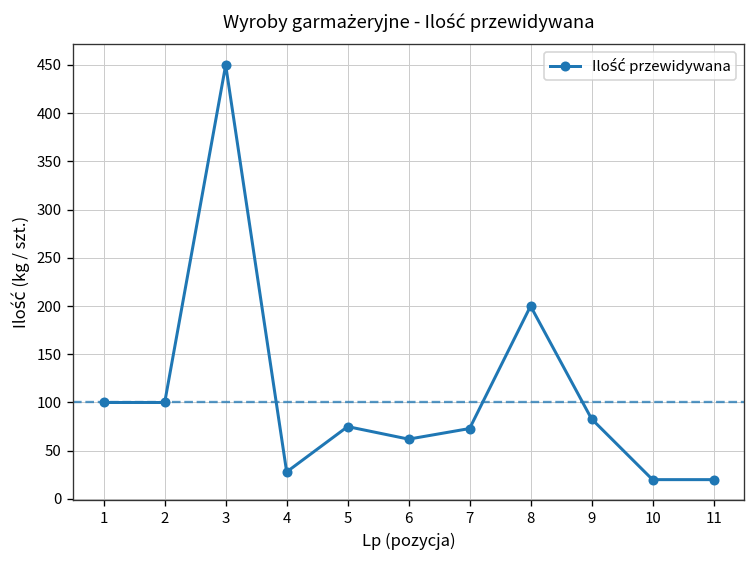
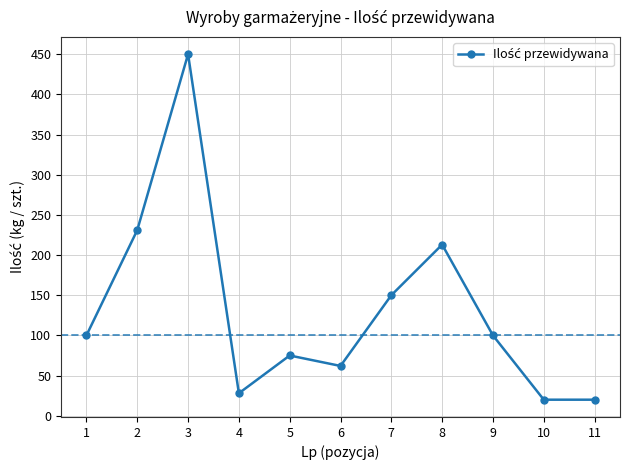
2: 100 -> 230
7: 70 -> 150
8: 200 -> 210
9: 80 -> 100
